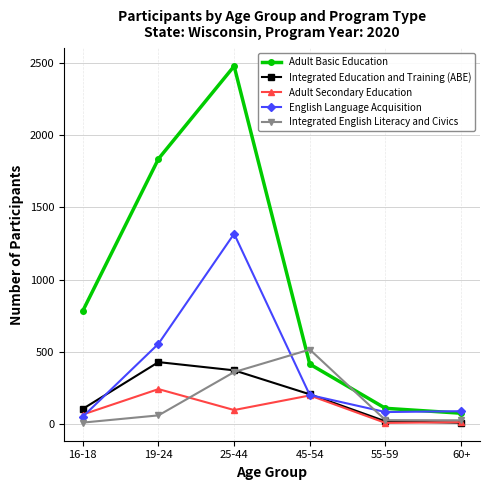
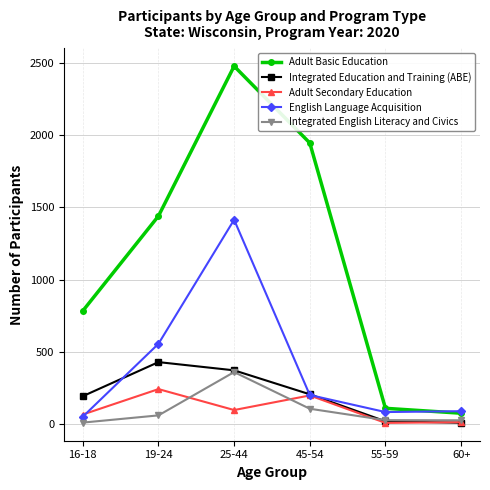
Integrated Education and Training (ABE), 16-18: 110 -> 190
Adult Basic Education, 19-24: 1840 -> 1440
English Language Acquisition, 25-44: 1320 -> 1420
Adult Basic Education, 45-54: 420 -> 1950
Integrated English Literacy and Civics, 45-54: 520 -> 110
